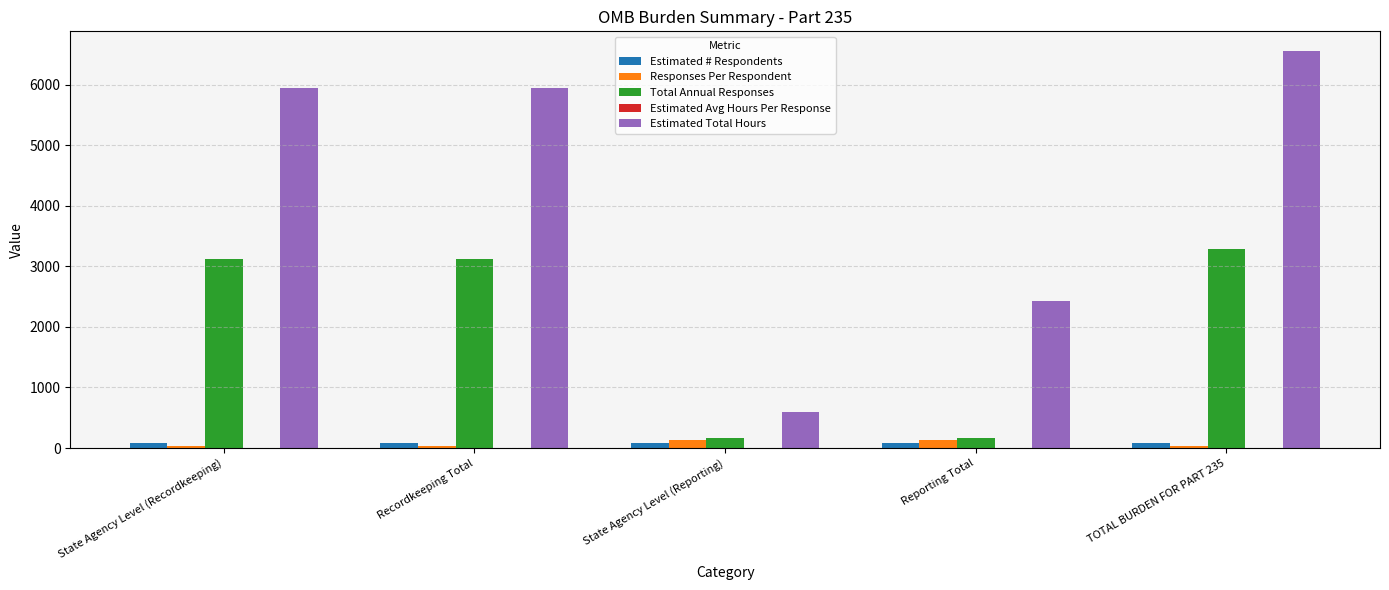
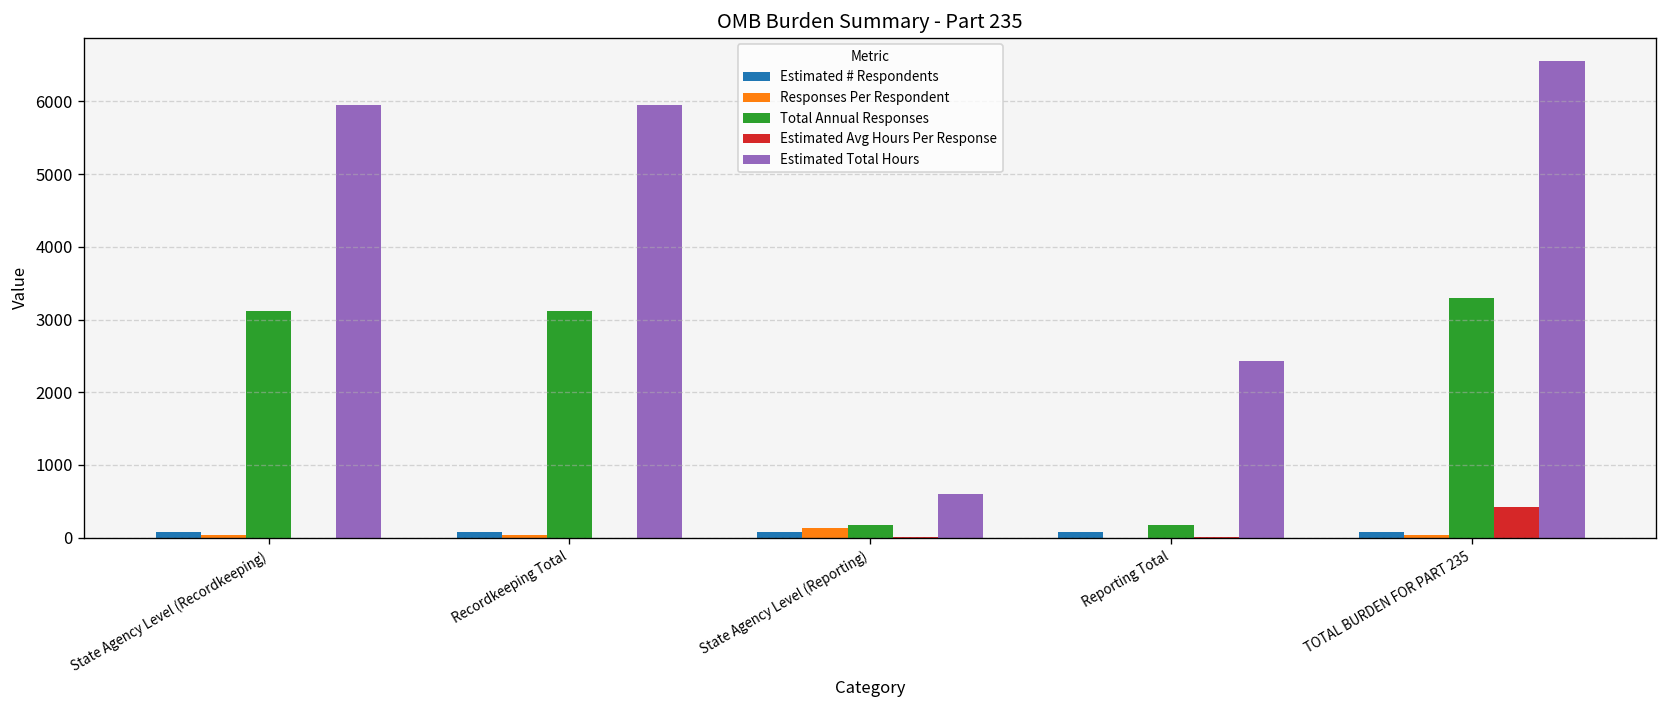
Responses Per Respondent, Reporting Total: 100 -> 0
Estimated Avg Hours Per Response, TOTAL BURDEN FOR PART 235: 0 -> 400
